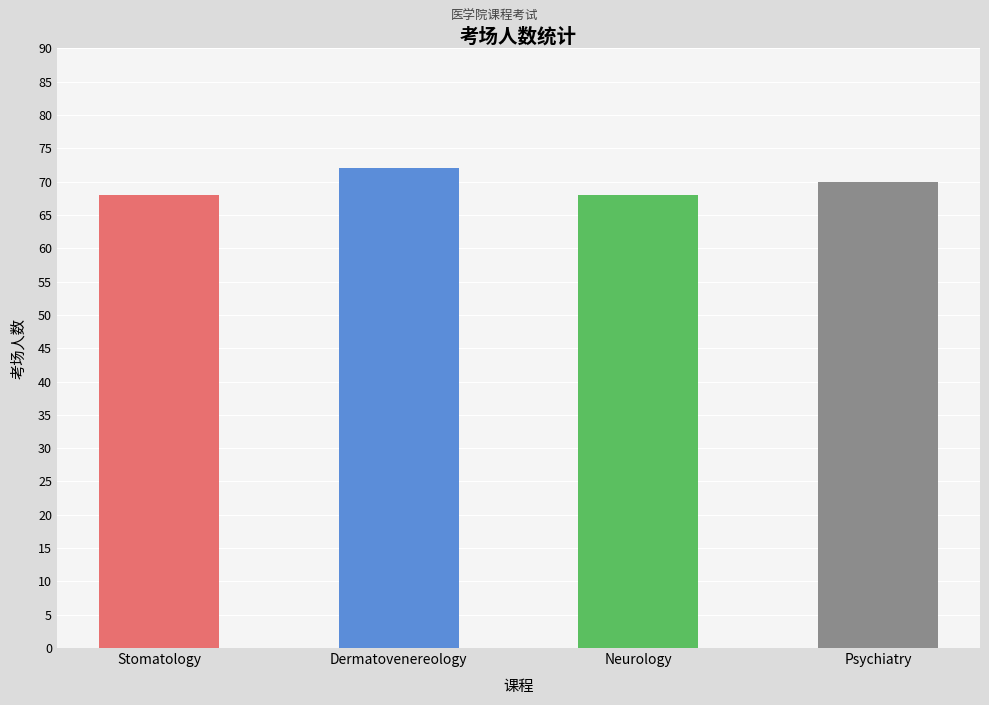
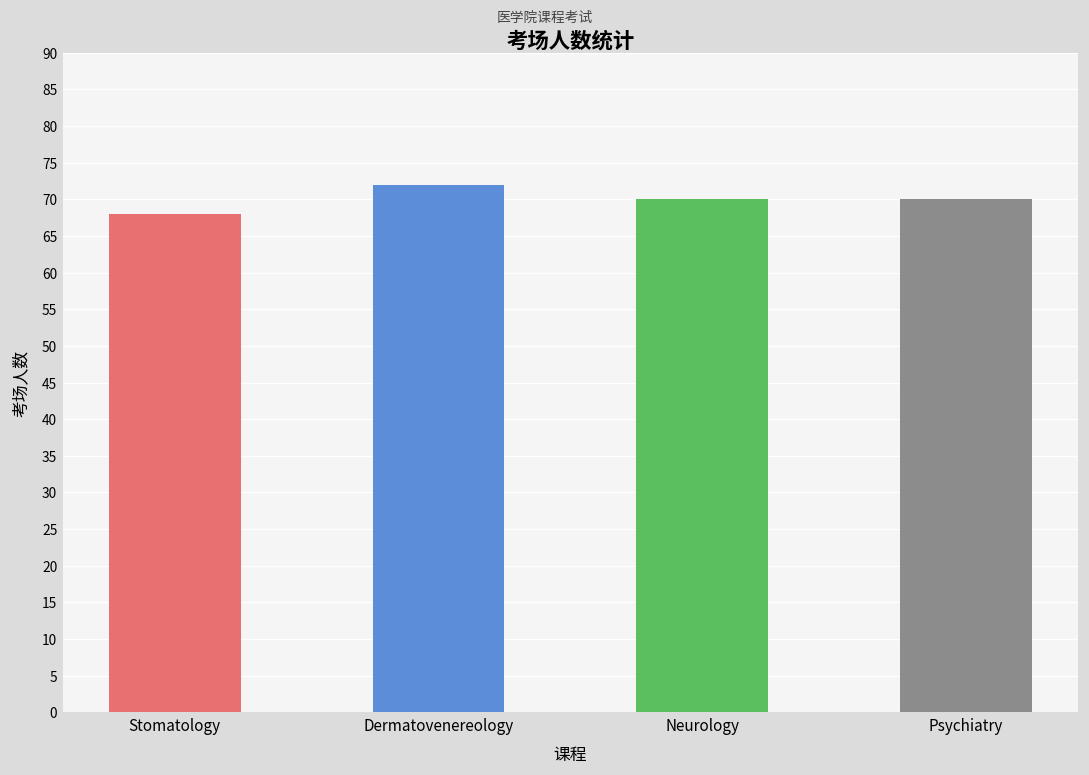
Neurology: 68 -> 70
